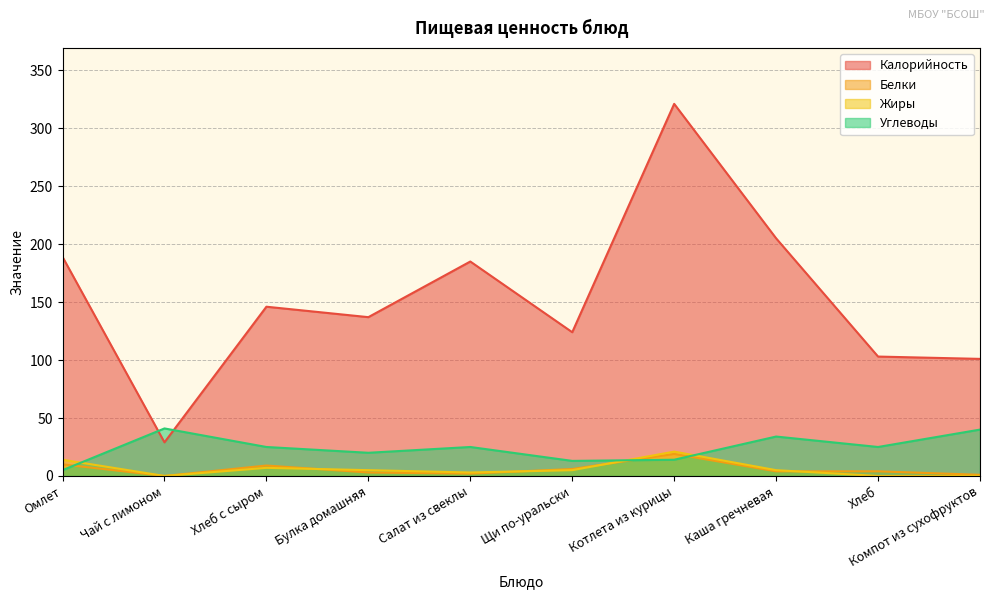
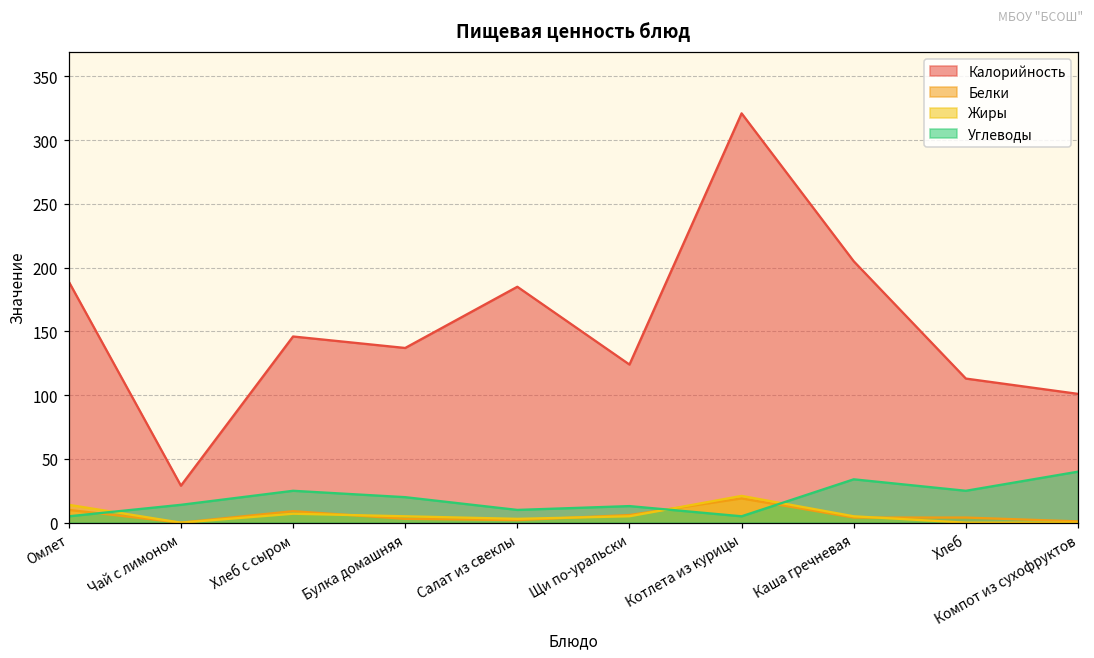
Углеводы, Чай с лимоном: 41 -> 14
Углеводы, Салат из свеклы: 25 -> 10
Углеводы, Котлета из курицы: 14 -> 5
Калорийность, Хлеб: 103 -> 113
